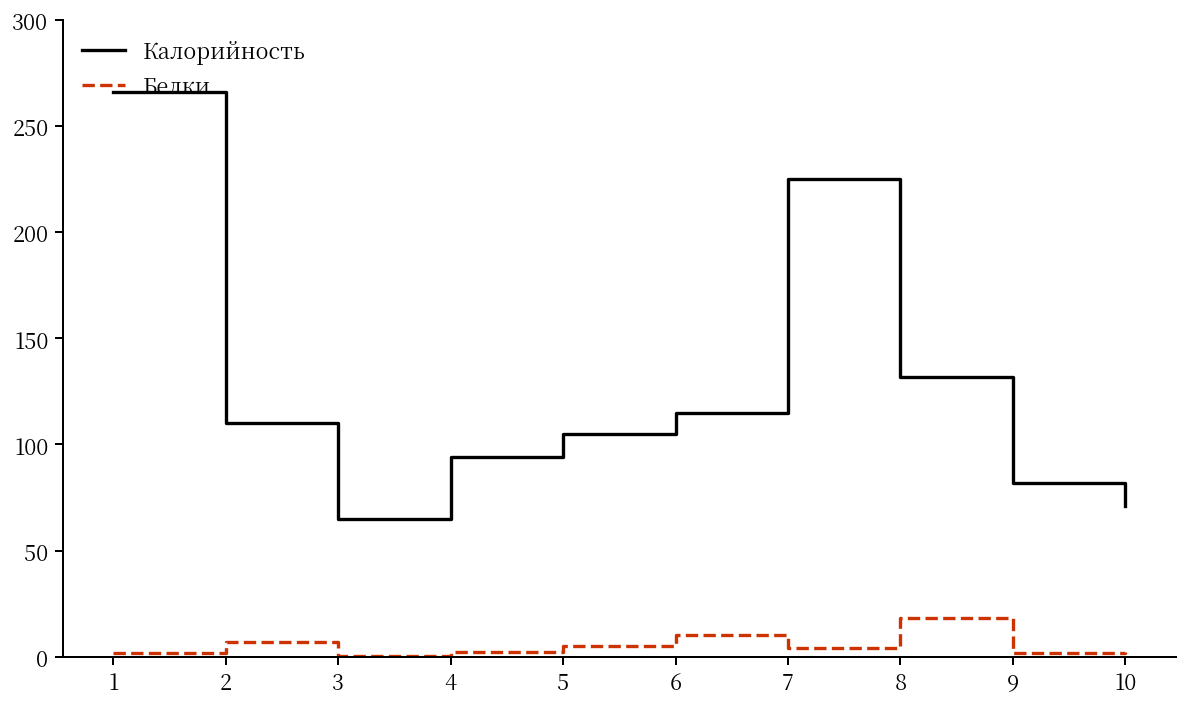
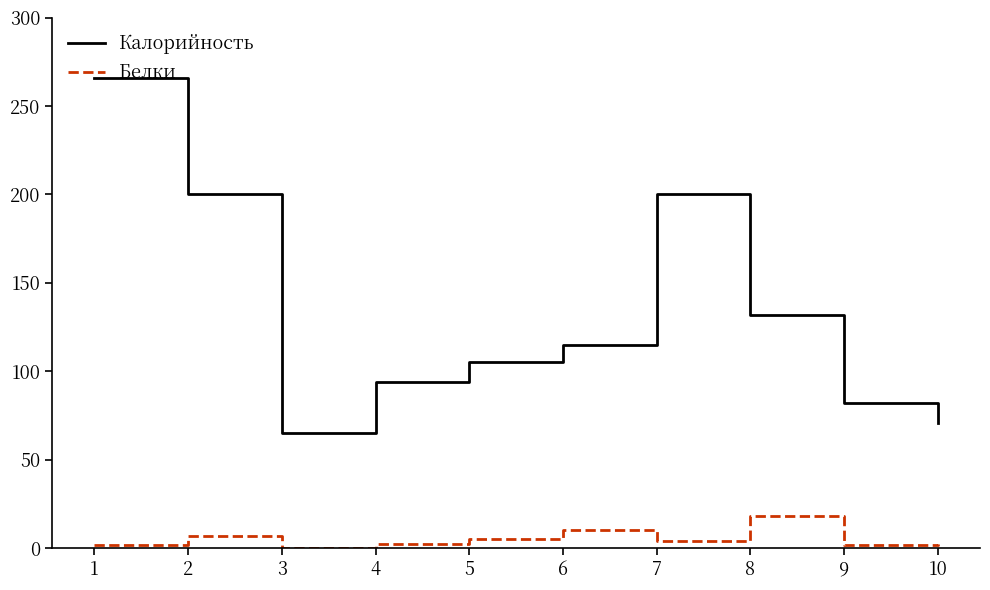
Калорийность, 2: 110 -> 200
Калорийность, 7: 225 -> 200
